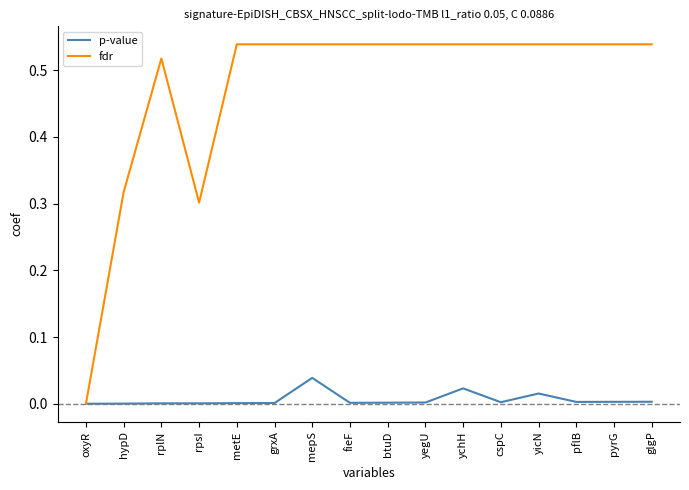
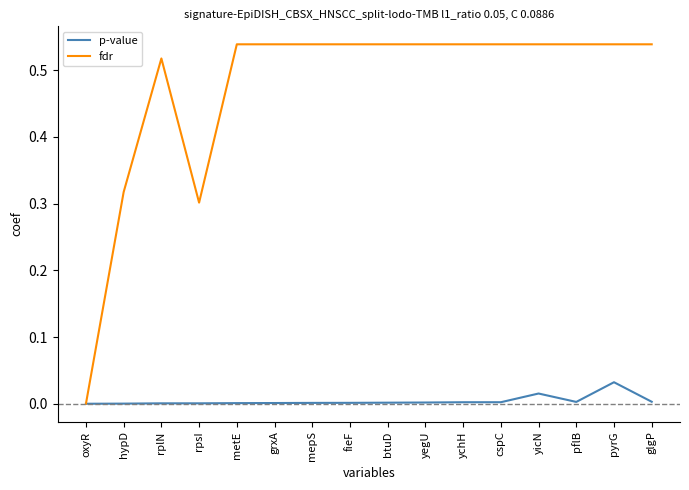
p-value, mepS: 0.04 -> 0.00
p-value, ychH: 0.02 -> 0.00
p-value, pyrG: 0.00 -> 0.03
